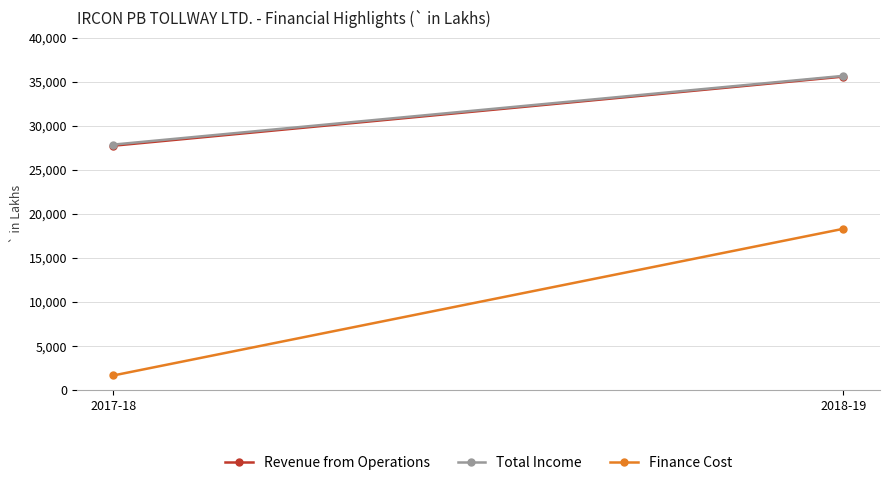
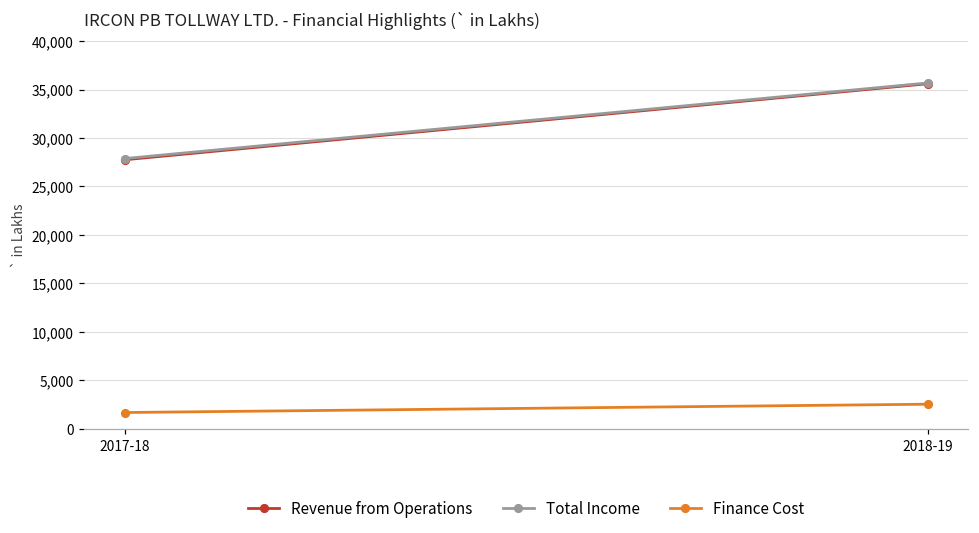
Finance Cost, 2018-19: 18,000 -> 3,000
